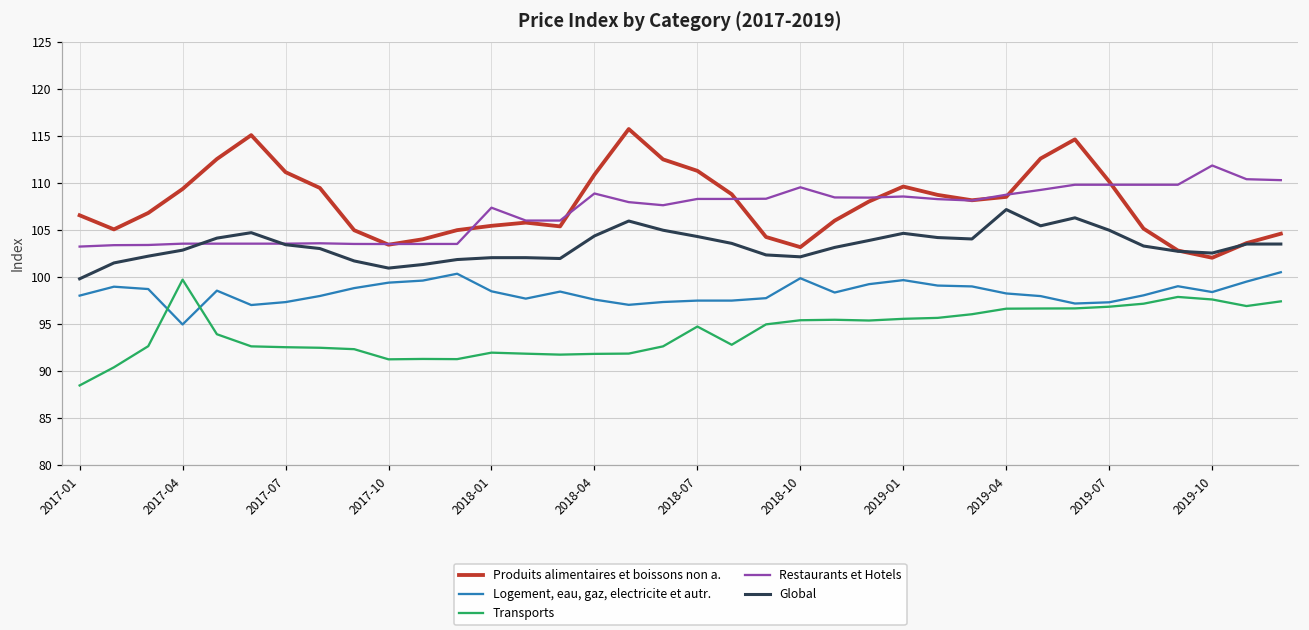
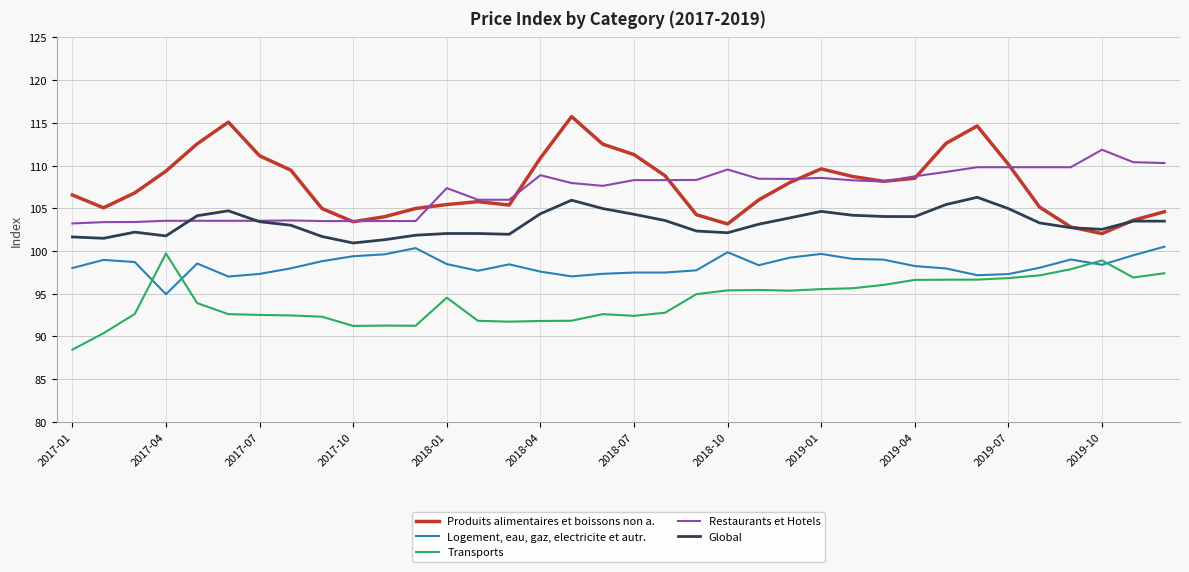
Global, 2017-01: 100 -> 102
Global, 2017-04: 103 -> 102
Transports, 2018-01: 92 -> 95
Transports, 2018-07: 95 -> 92
Global, 2019-04: 107 -> 104
Transports, 2019-10: 98 -> 99
